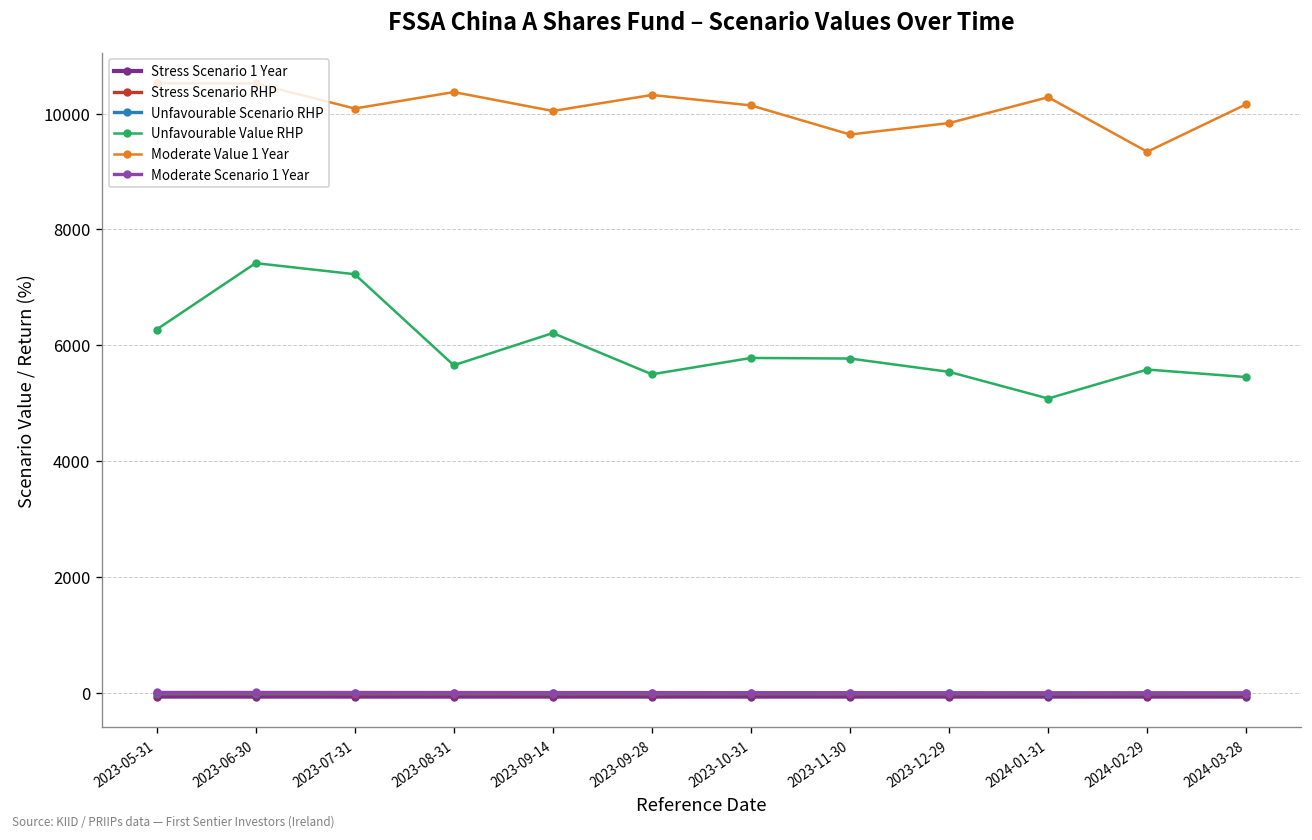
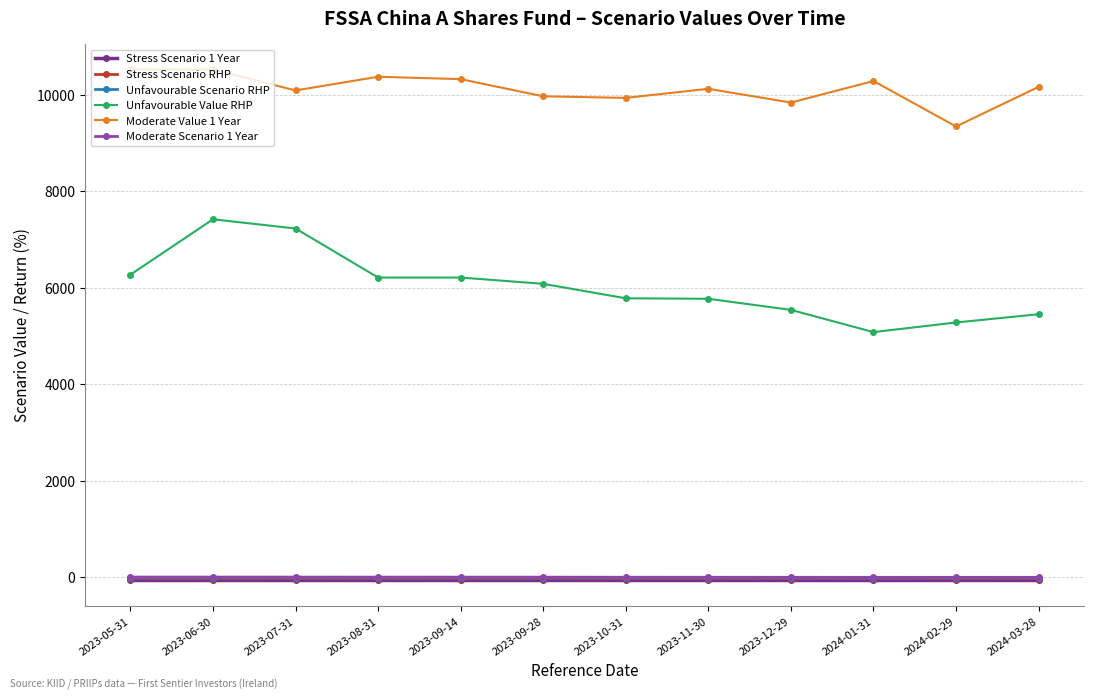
Unfavourable Value RHP, 2023-08-31: 5700 -> 6200
Moderate Value 1 Year, 2023-09-14: 10000 -> 10300
Unfavourable Value RHP, 2023-09-28: 5500 -> 6100
Moderate Value 1 Year, 2023-09-28: 10300 -> 10000
Moderate Value 1 Year, 2023-10-31: 10100 -> 9900
Moderate Value 1 Year, 2023-11-30: 9600 -> 10100
Unfavourable Value RHP, 2024-02-29: 5600 -> 5300
